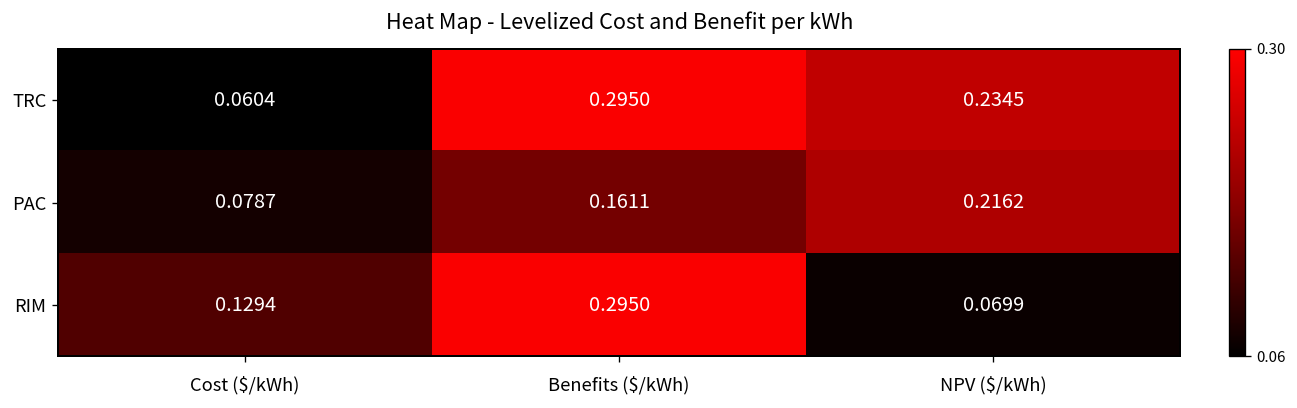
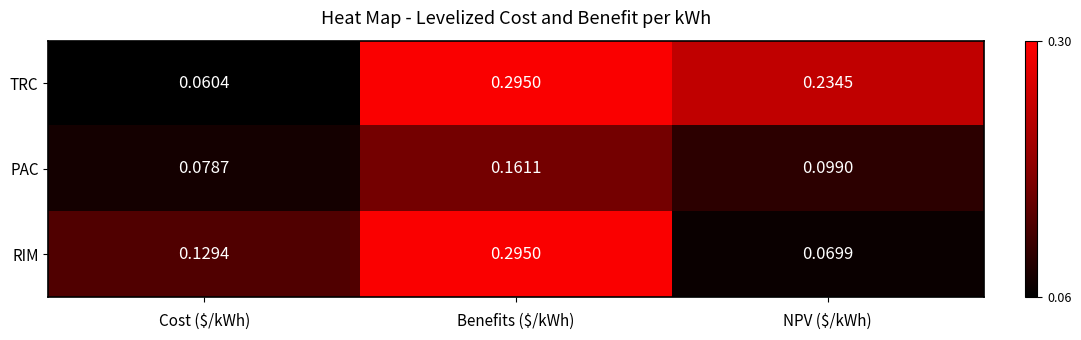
PAC, NPV ($/kWh): 0.2162 -> 0.0990
